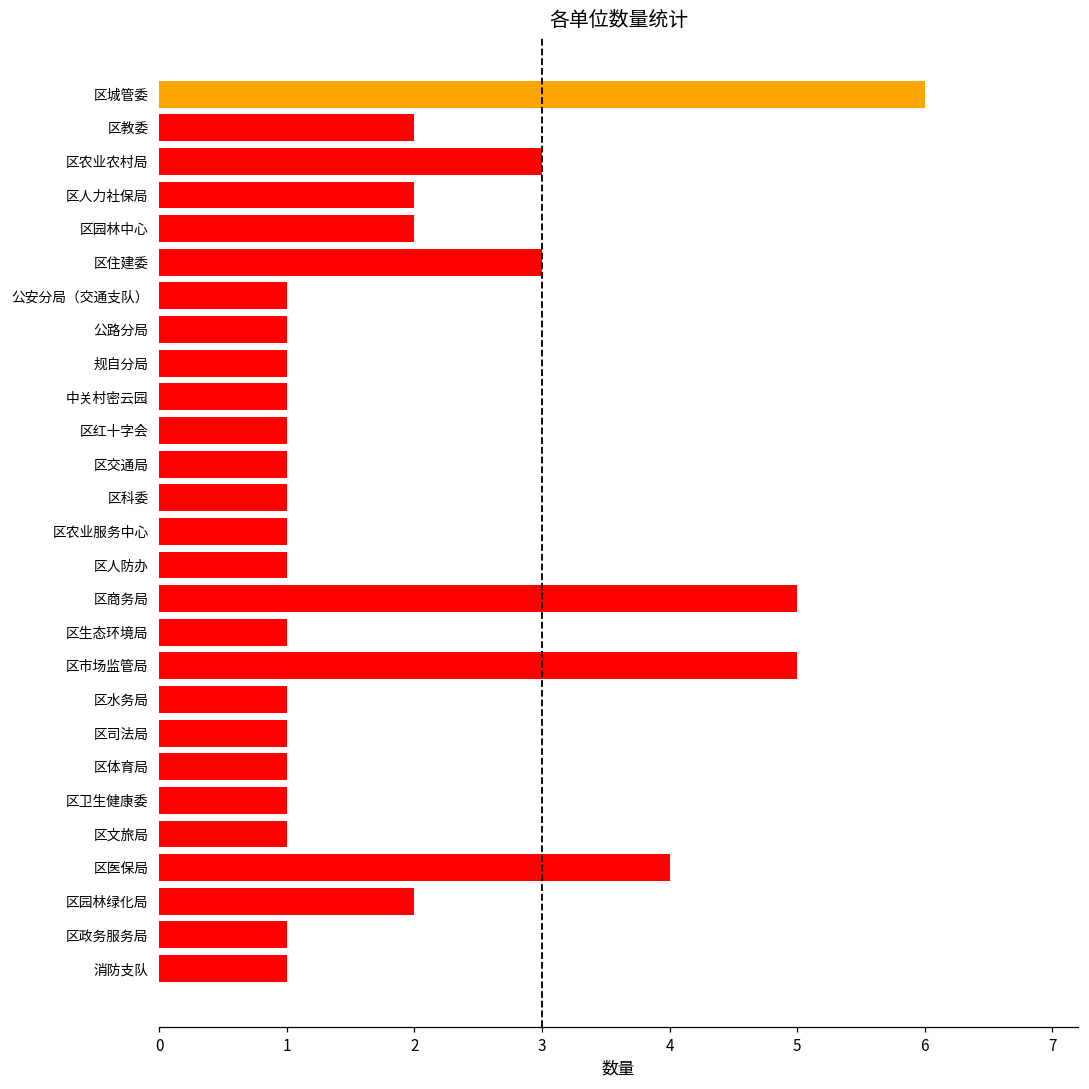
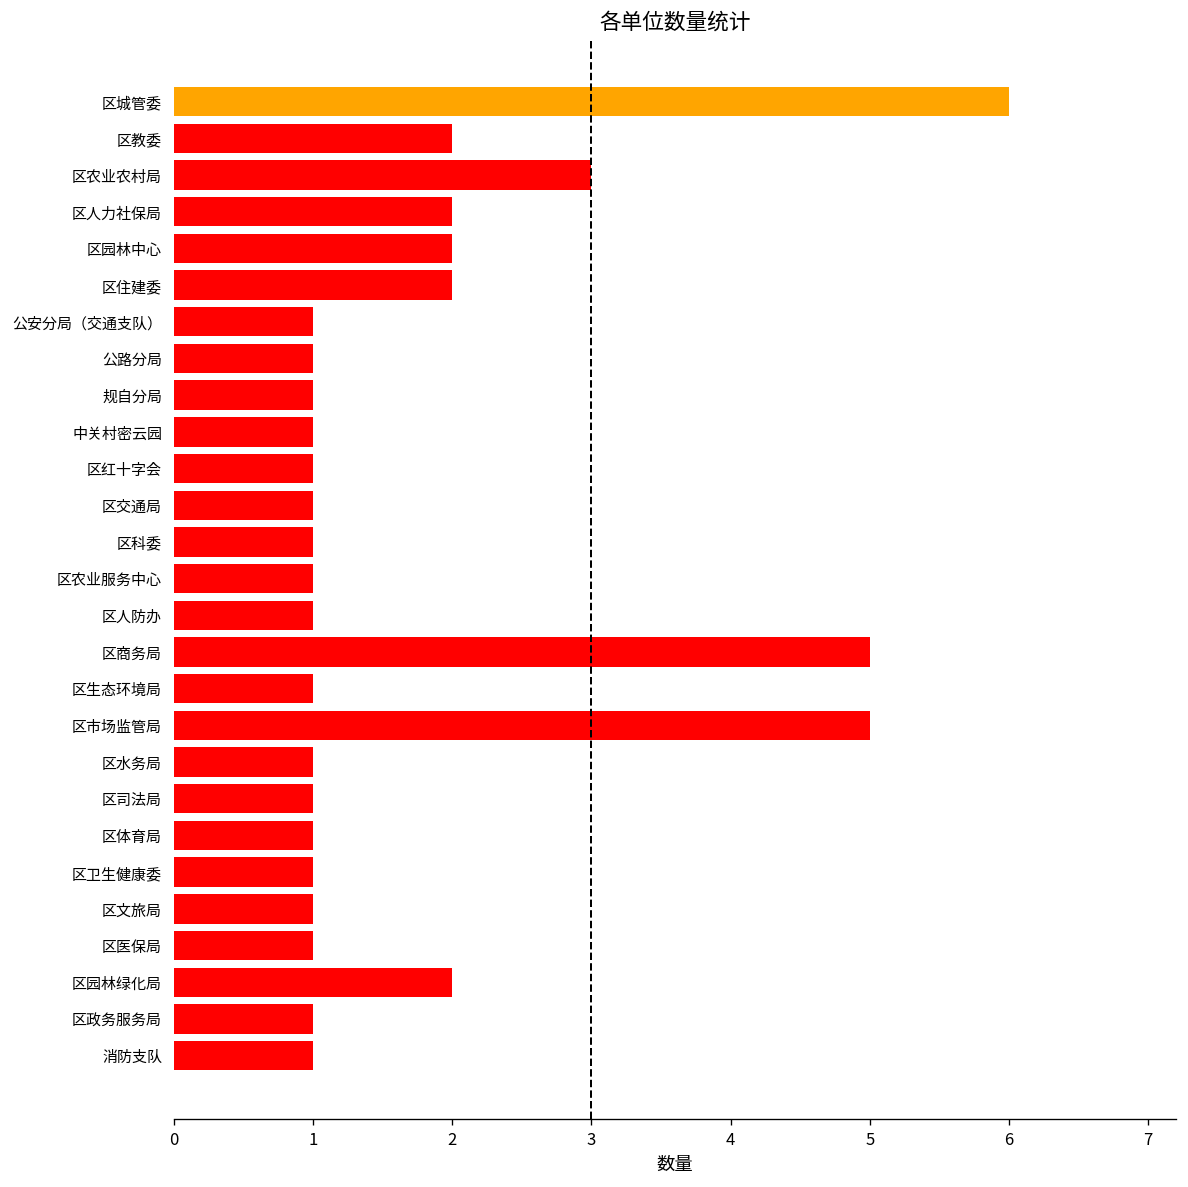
区住建委: 3 -> 2
区医保局: 4 -> 1
